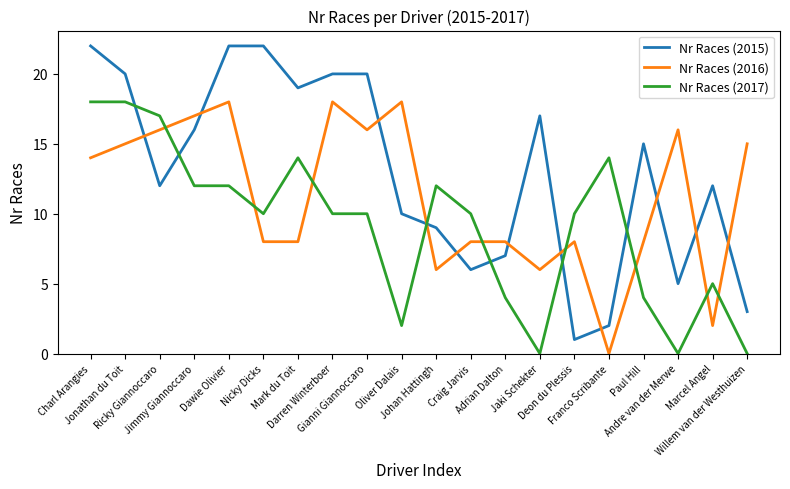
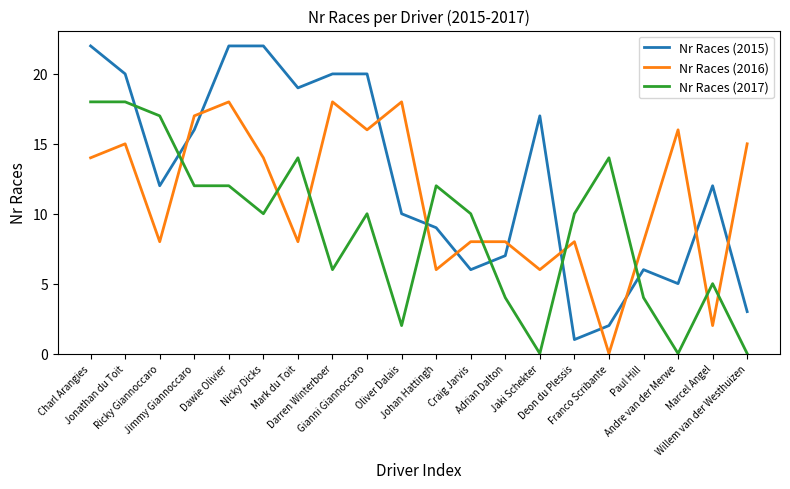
Nr Races (2016), Ricky Giannoccaro: 16 -> 8
Nr Races (2016), Nicky Dicks: 8 -> 14
Nr Races (2017), Darren Winterboer: 10 -> 6
Nr Races (2015), Paul Hill: 15 -> 6
